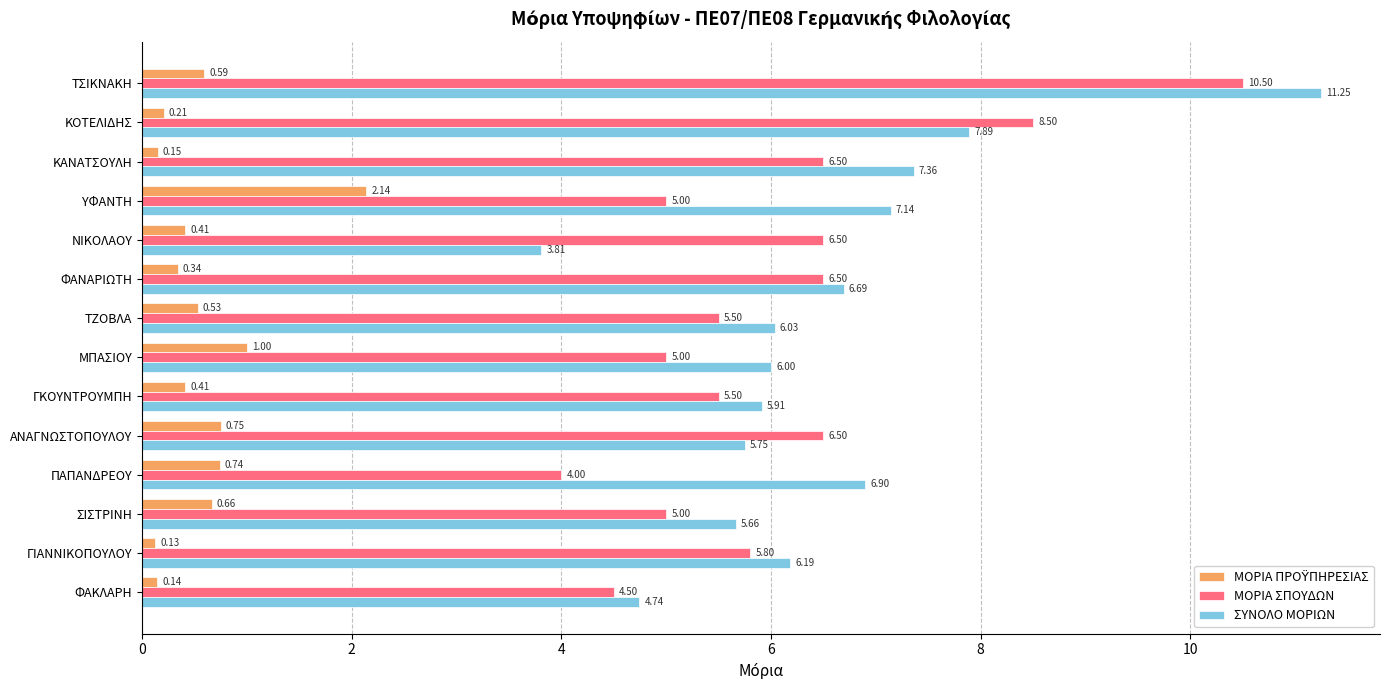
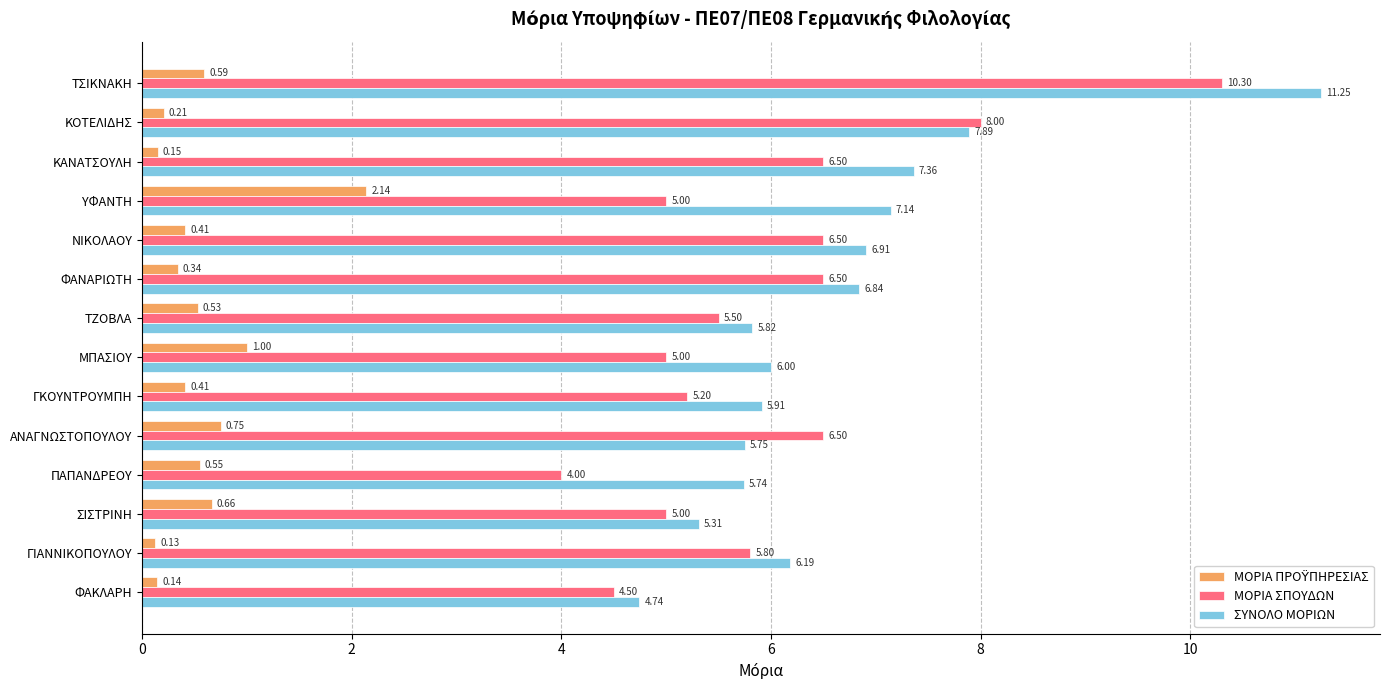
ΜΟΡΙΑ ΣΠΟΥΔΩΝ, ΤΣΙΚΝΑΚΗ: 10.50 -> 10.30
ΜΟΡΙΑ ΣΠΟΥΔΩΝ, ΚΟΤΕΛΙΔΗΣ: 8.50 -> 8.00
ΣΥΝΟΛΟ ΜΟΡΙΩΝ, ΝΙΚΟΛΑΟΥ: 3.81 -> 6.91
ΣΥΝΟΛΟ ΜΟΡΙΩΝ, ΦΑΝΑΡΙΩΤΗ: 6.69 -> 6.84
ΣΥΝΟΛΟ ΜΟΡΙΩΝ, ΤΖΟΒΛΑ: 6.03 -> 5.82
ΜΟΡΙΑ ΣΠΟΥΔΩΝ, ΓΚΟΥΝΤΡΟΥΜΠΗ: 5.50 -> 5.20
ΜΟΡΙΑ ΠΡΟΫΠΗΡΕΣΙΑΣ, ΠΑΠΑΝΔΡΕΟΥ: 0.74 -> 0.55
ΣΥΝΟΛΟ ΜΟΡΙΩΝ, ΠΑΠΑΝΔΡΕΟΥ: 6.90 -> 5.74
ΣΥΝΟΛΟ ΜΟΡΙΩΝ, ΣΙΣΤΡΙΝΗ: 5.66 -> 5.31
